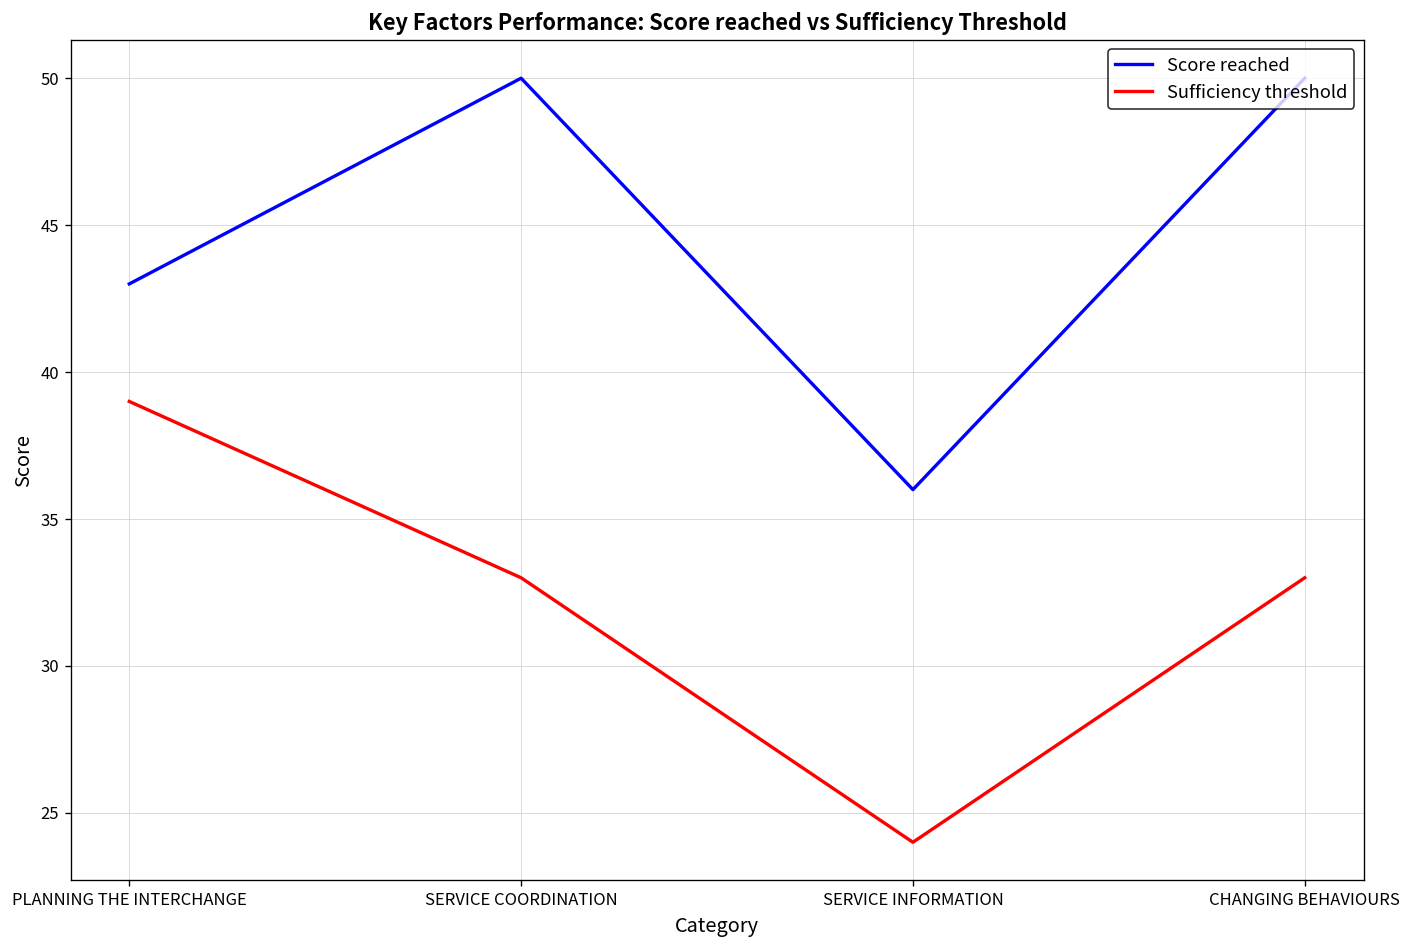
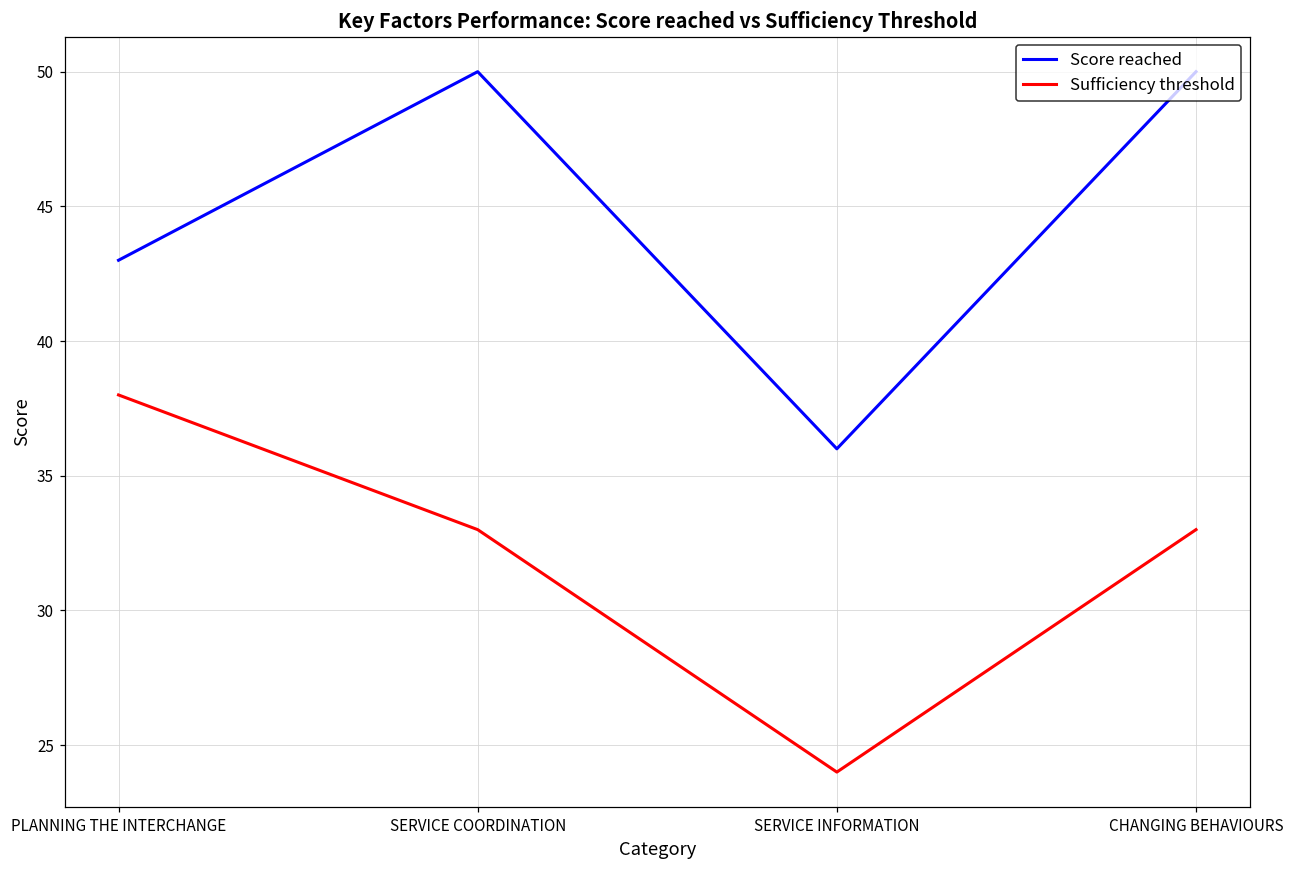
Sufficiency threshold, PLANNING THE INTERCHANGE: 39 -> 38
